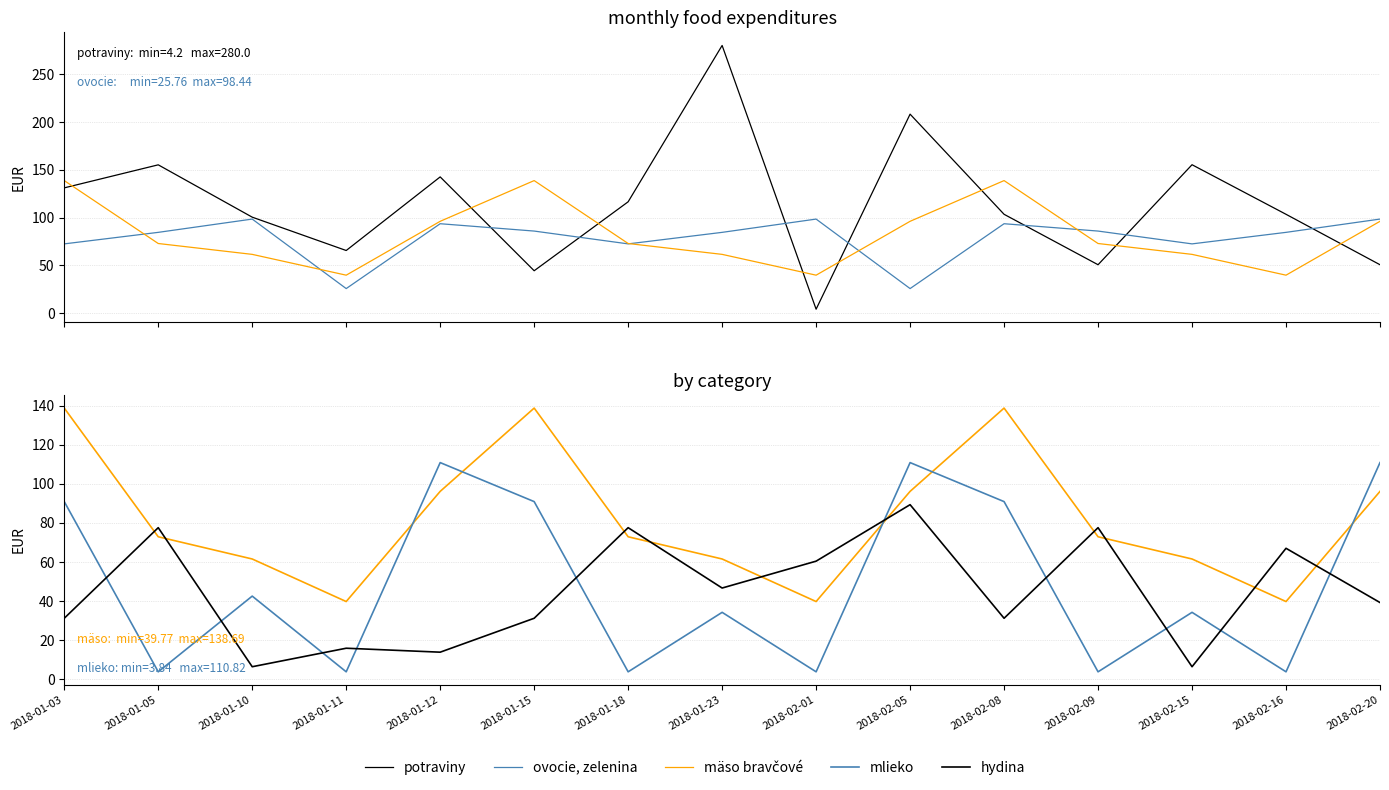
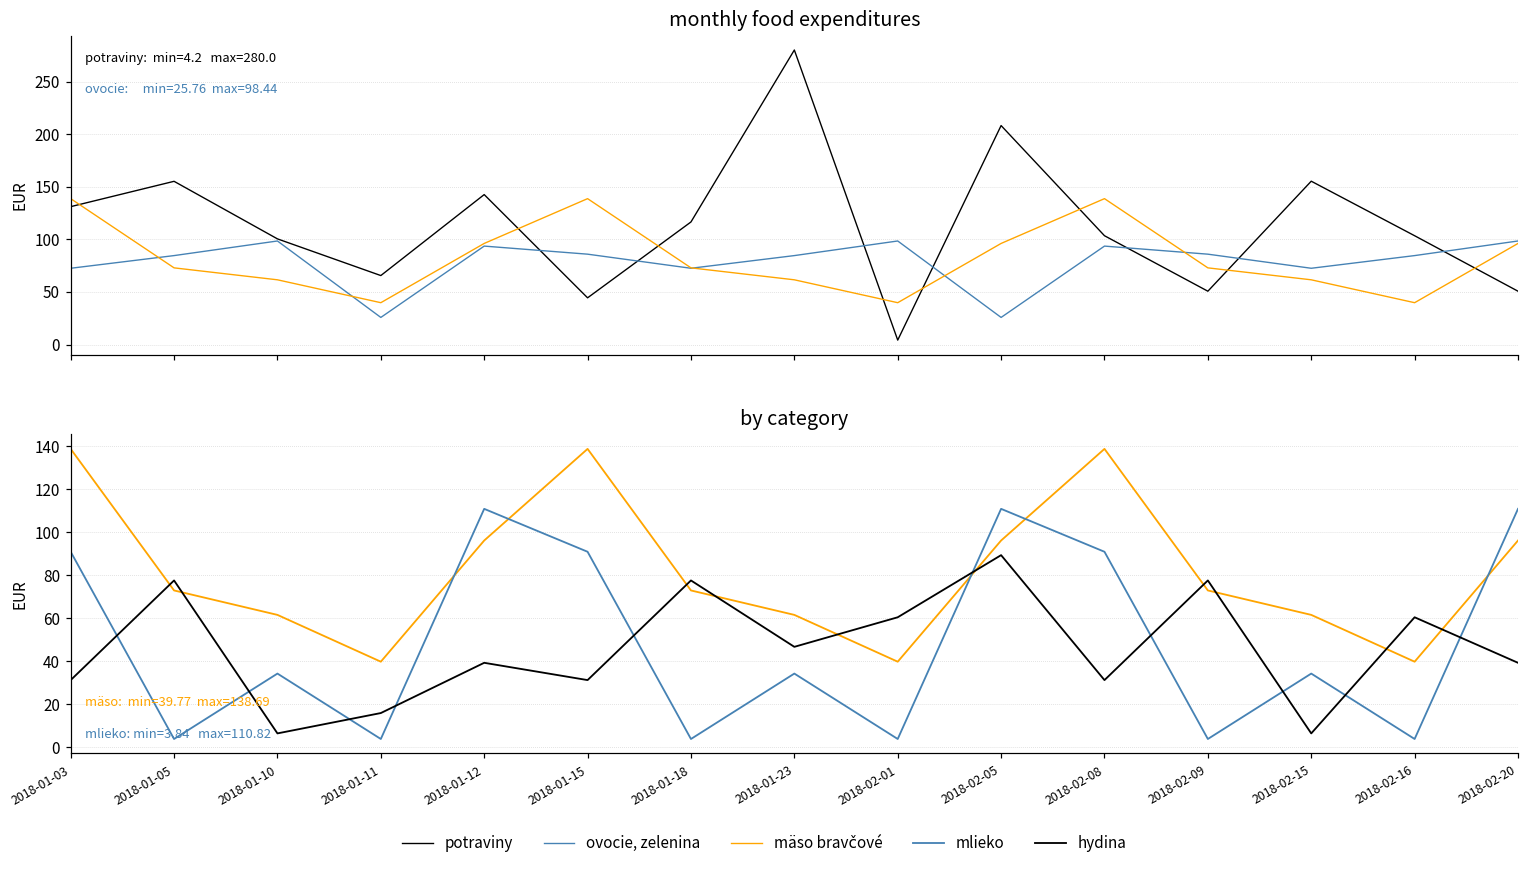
by category, mlieko, 2018-01-10: 43 -> 34
by category, hydina, 2018-01-12: 14 -> 39
by category, hydina, 2018-02-16: 67 -> 60
